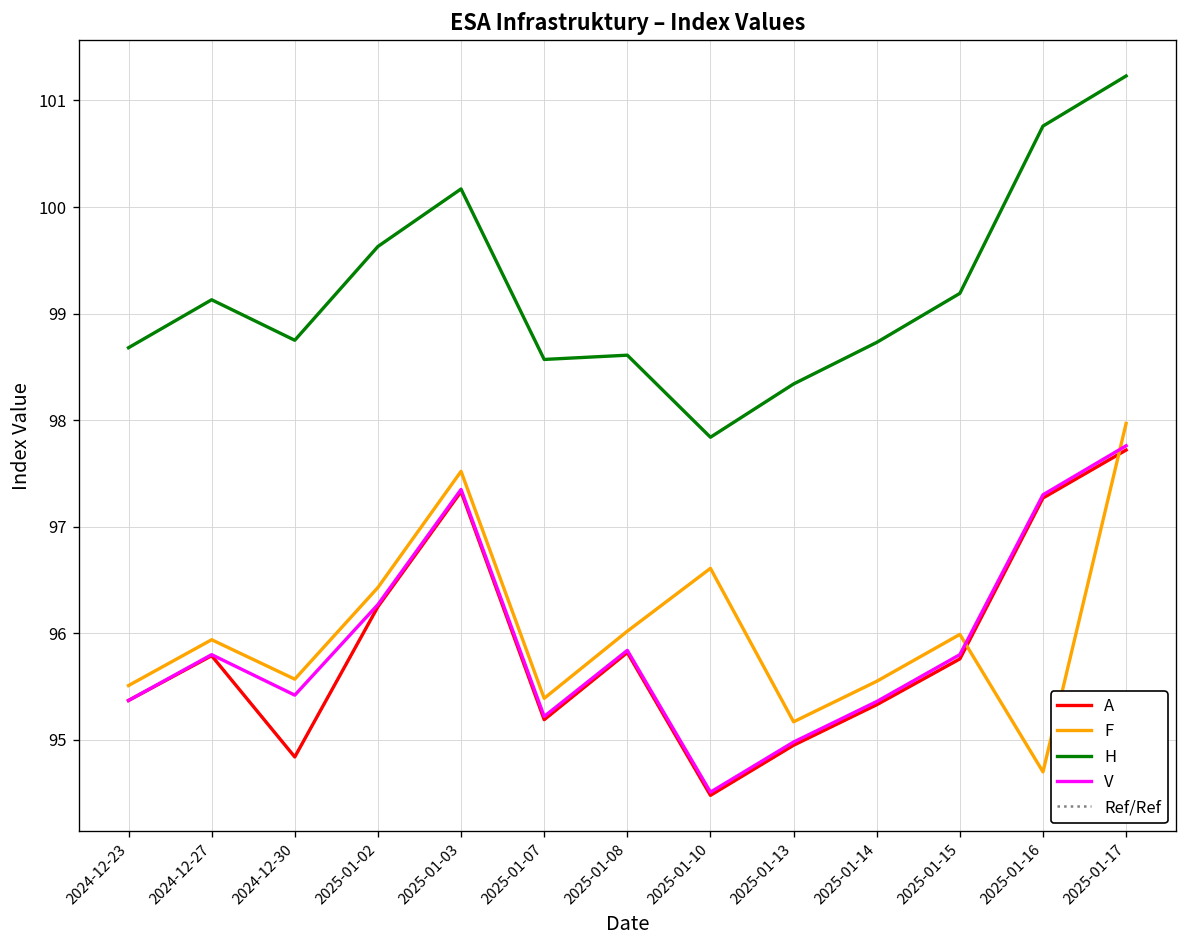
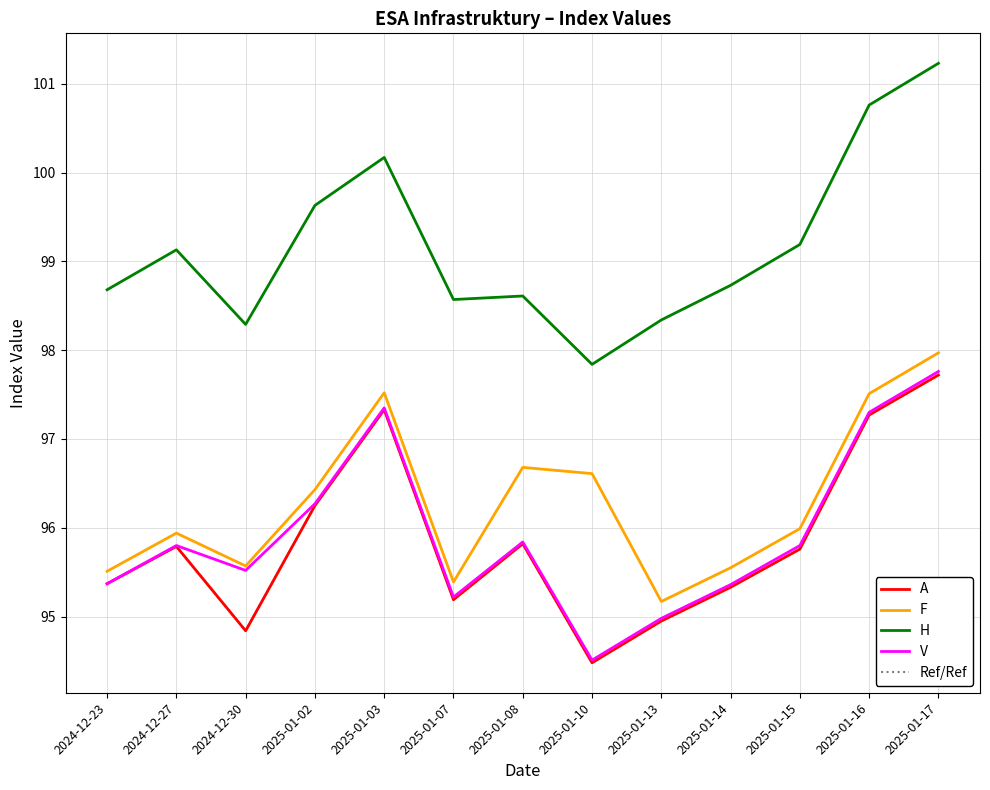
H, 2024-12-30: 98.8 -> 98.3
V, 2024-12-30: 95.4 -> 95.5
F, 2025-01-08: 96.0 -> 96.7
F, 2025-01-16: 94.7 -> 97.5
